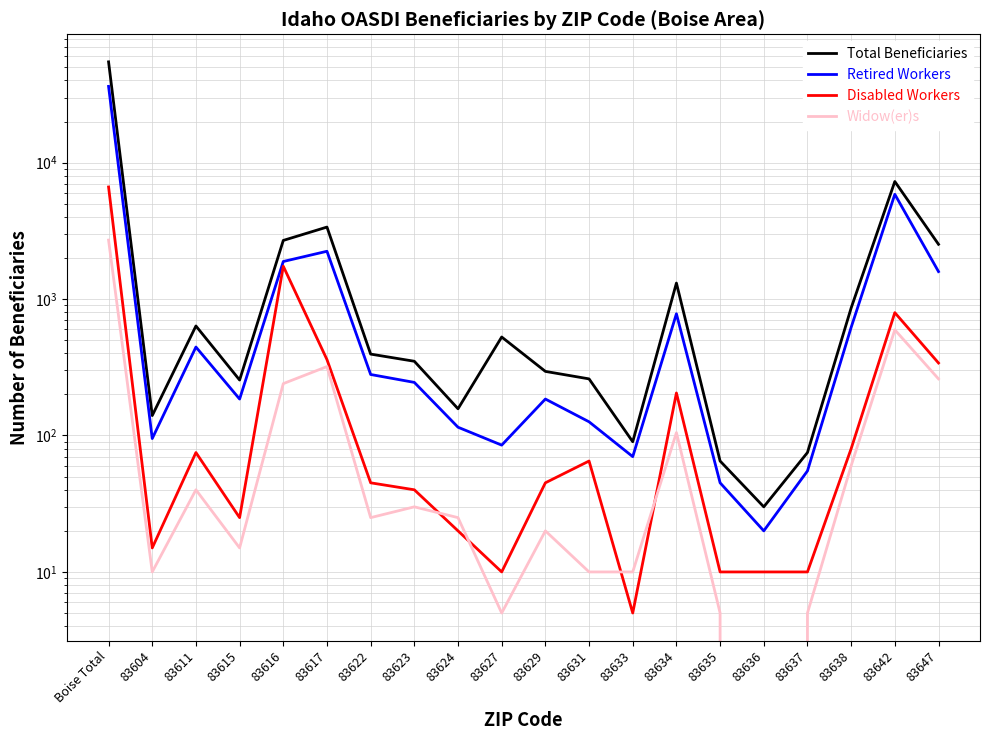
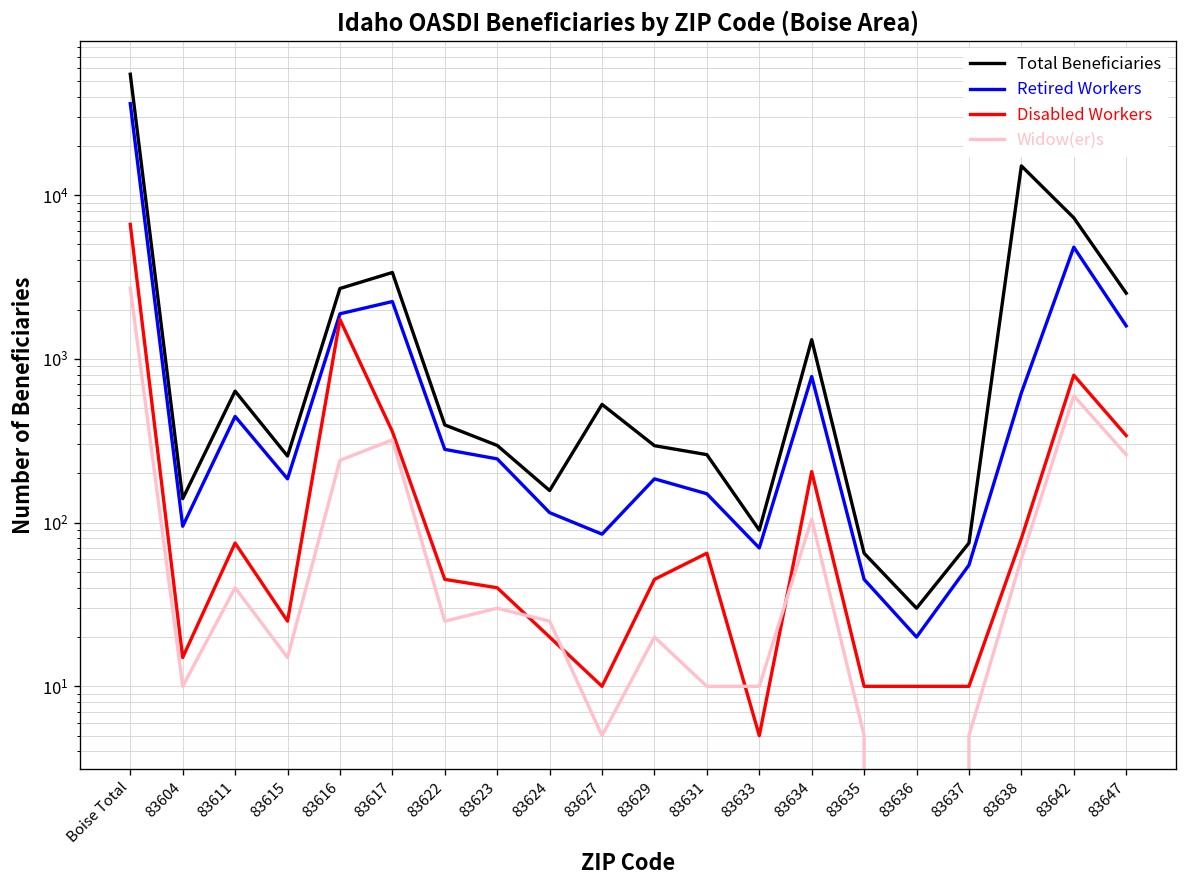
Total Beneficiaries, 83623: 350 -> 300
Retired Workers, 83631: 130 -> 150
Total Beneficiaries, 83638: 900 -> 15000
Retired Workers, 83642: 5900 -> 4800
